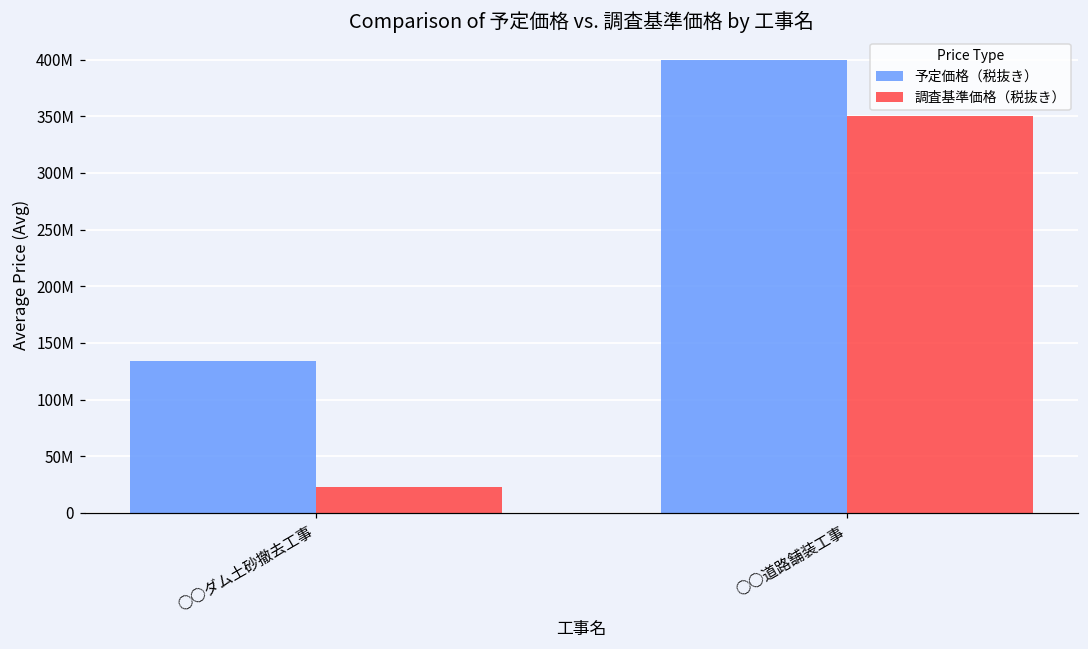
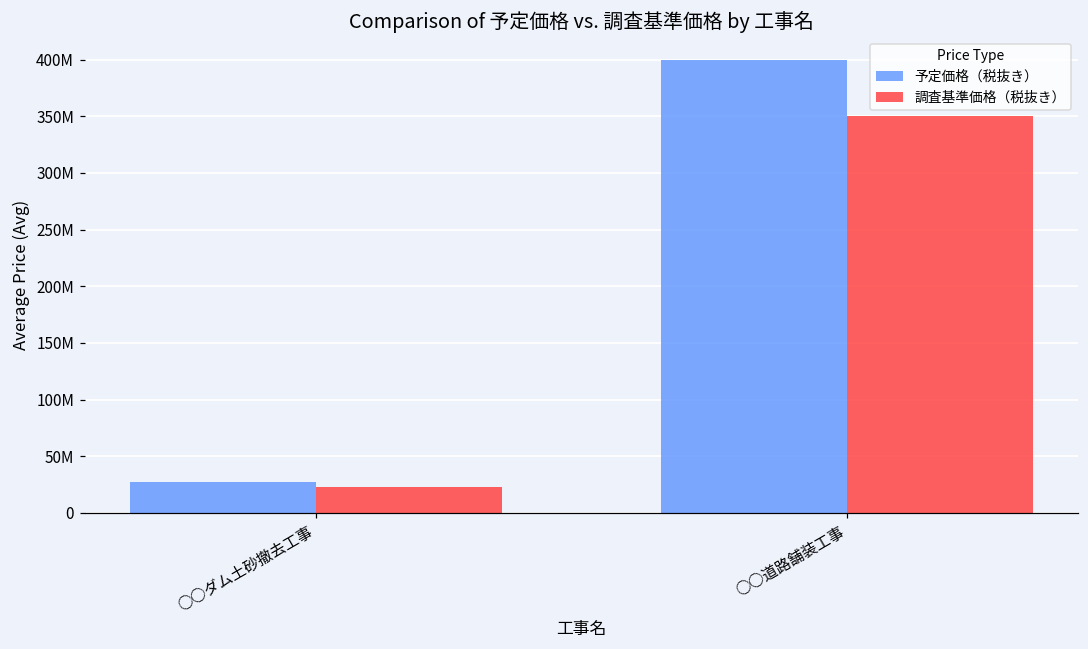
予定価格（税抜き）, ○○ダム土砂撤去工事: 134000000 -> 27000000
